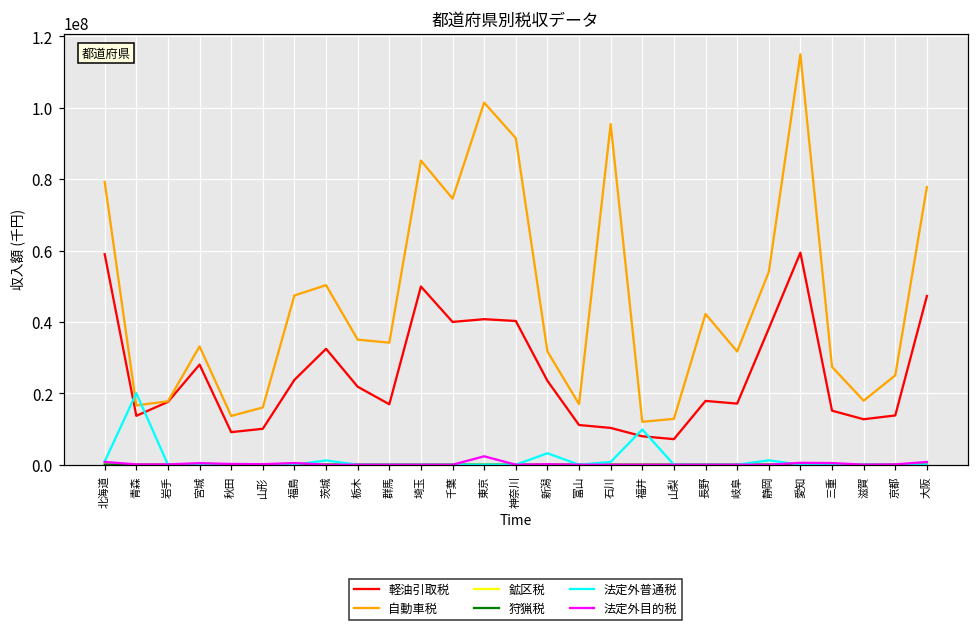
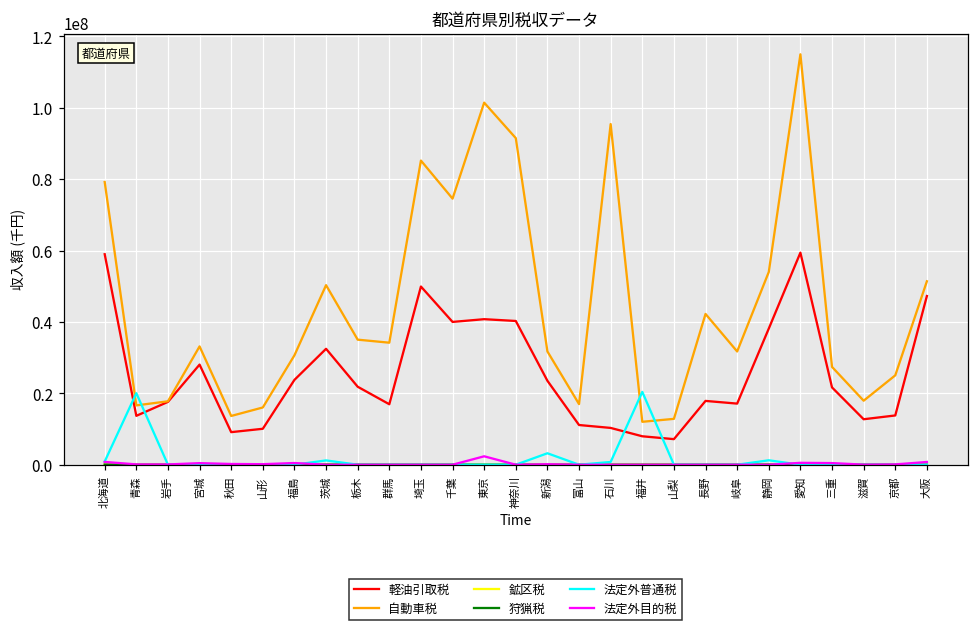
自動車税, 福島: 47000000 -> 31000000
法定外普通税, 福井: 10000000 -> 20000000
軽油引取税, 三重: 15000000 -> 22000000
自動車税, 大阪: 78000000 -> 51000000
